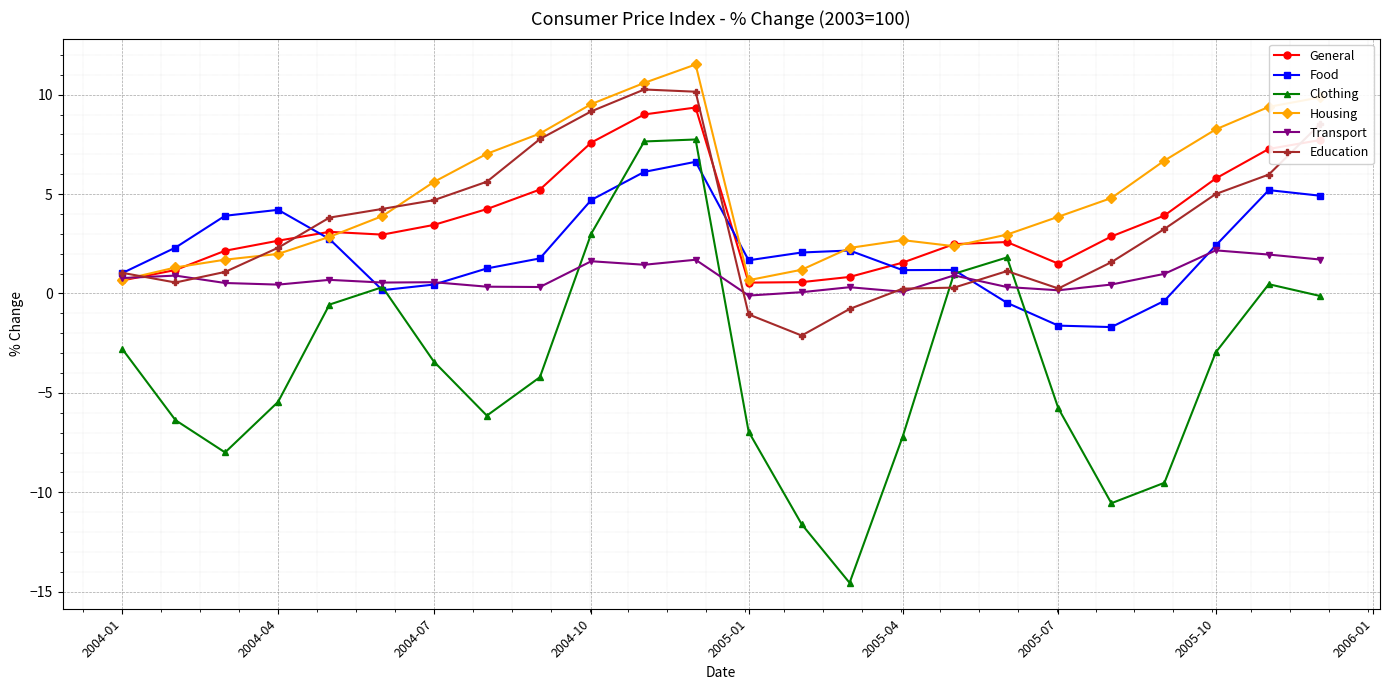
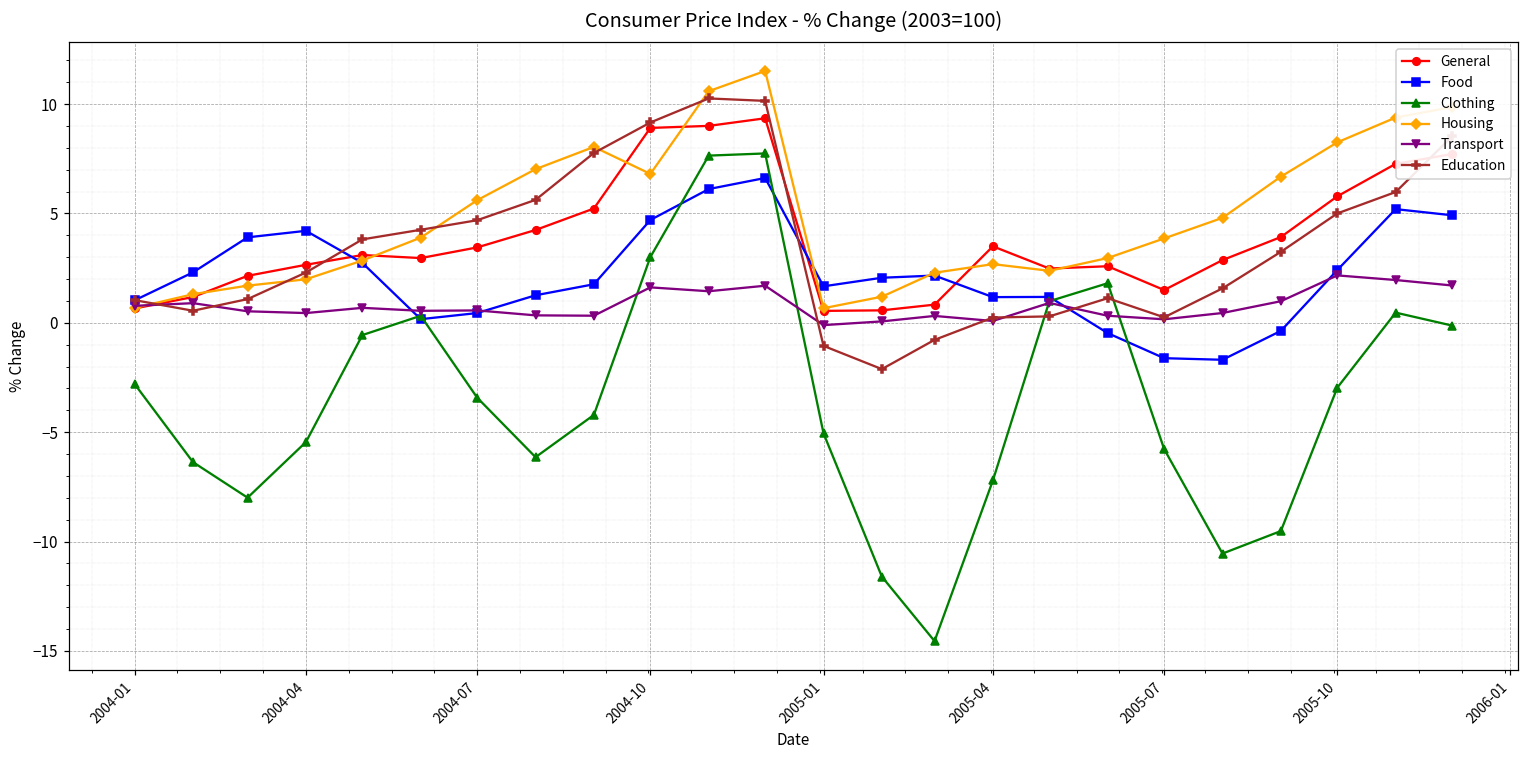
General, 2004-10: 7.6 -> 8.9
Housing, 2004-10: 9.5 -> 6.8
Clothing, 2005-01: -7.0 -> -5.1
General, 2005-04: 1.6 -> 3.5
